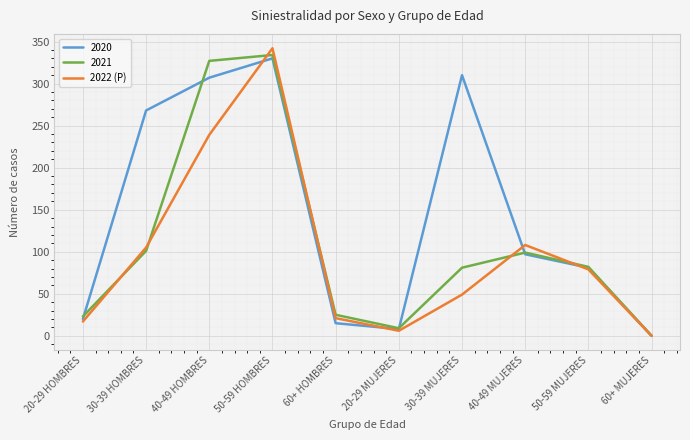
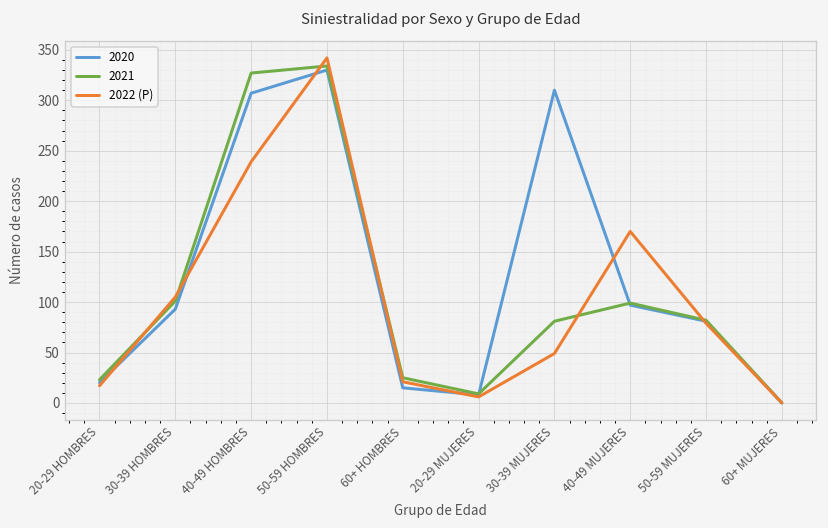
2020, 30-39 HOMBRES: 270 -> 90
2022 (P), 40-49 MUJERES: 110 -> 170
